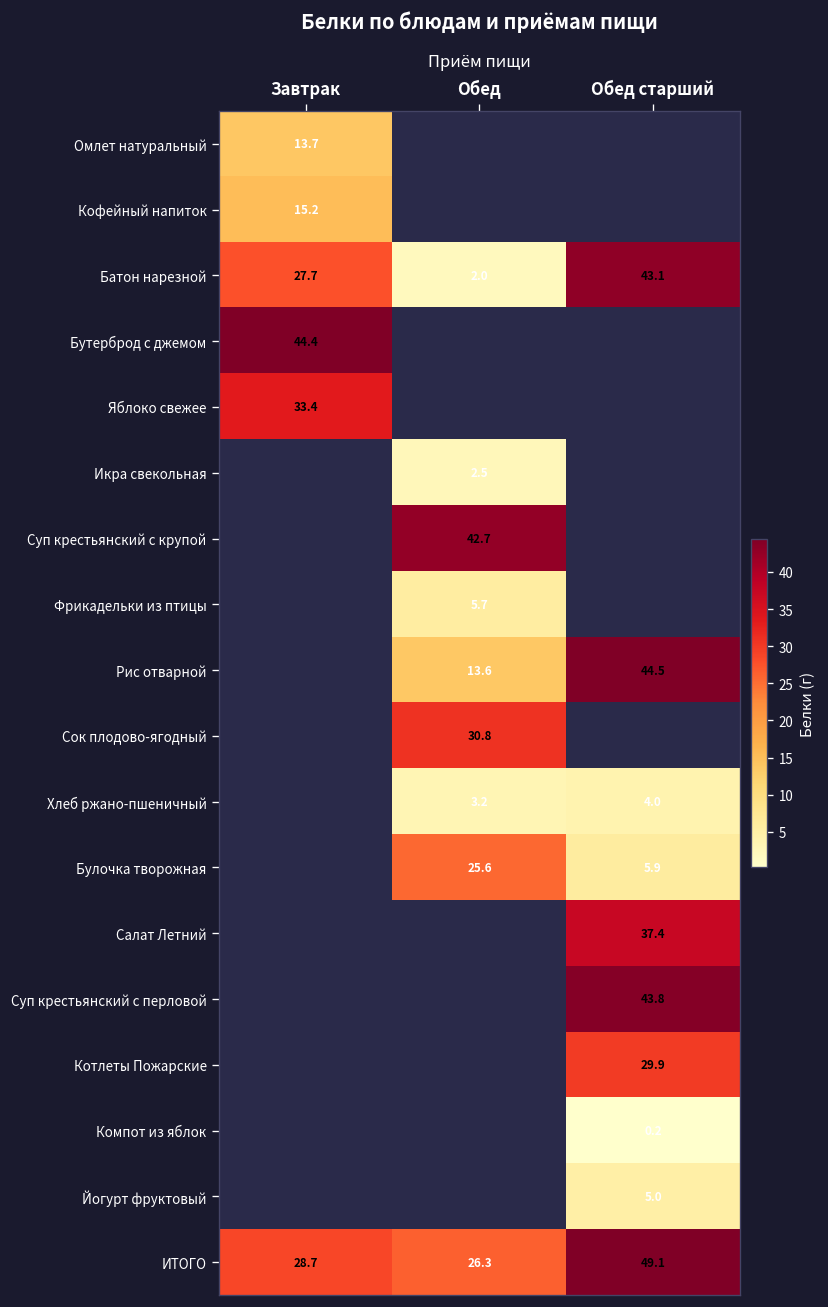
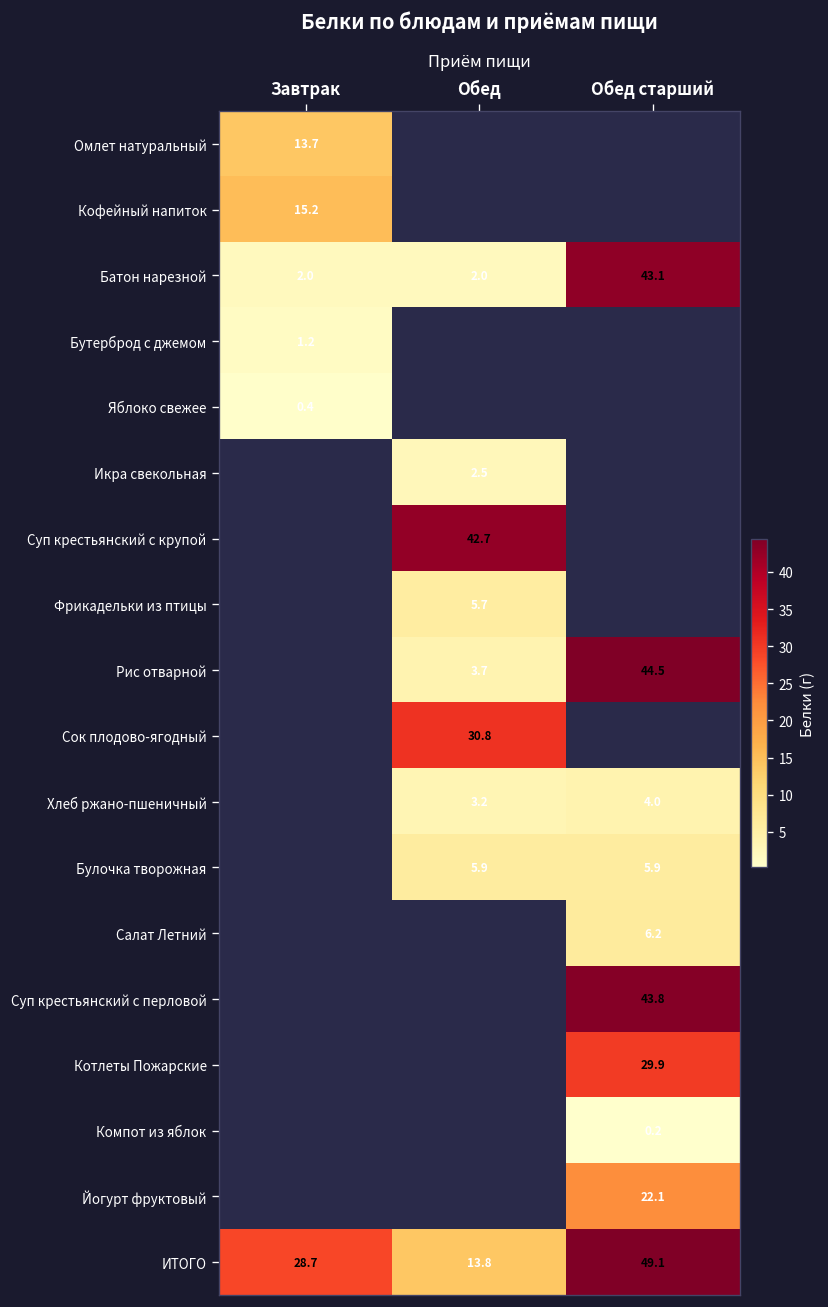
Батон нарезной, Завтрак: 27.7 -> 2.0
Бутерброд с джемом, Завтрак: 44.4 -> 1.2
Яблоко свежее, Завтрак: 33.4 -> 0.4
Рис отварной, Обед: 13.6 -> 3.7
Булочка творожная, Обед: 25.6 -> 5.9
Салат Летний, Обед старший: 37.4 -> 6.2
Йогурт фруктовый, Обед старший: 5.0 -> 22.1
ИТОГО, Обед: 26.3 -> 13.8
